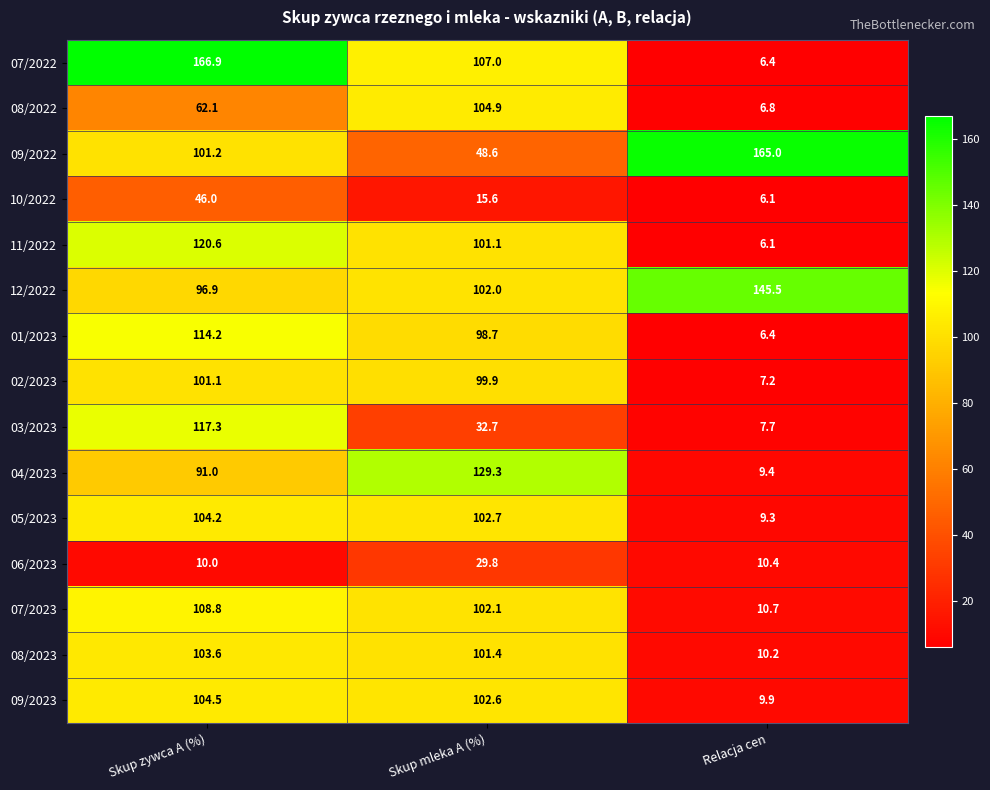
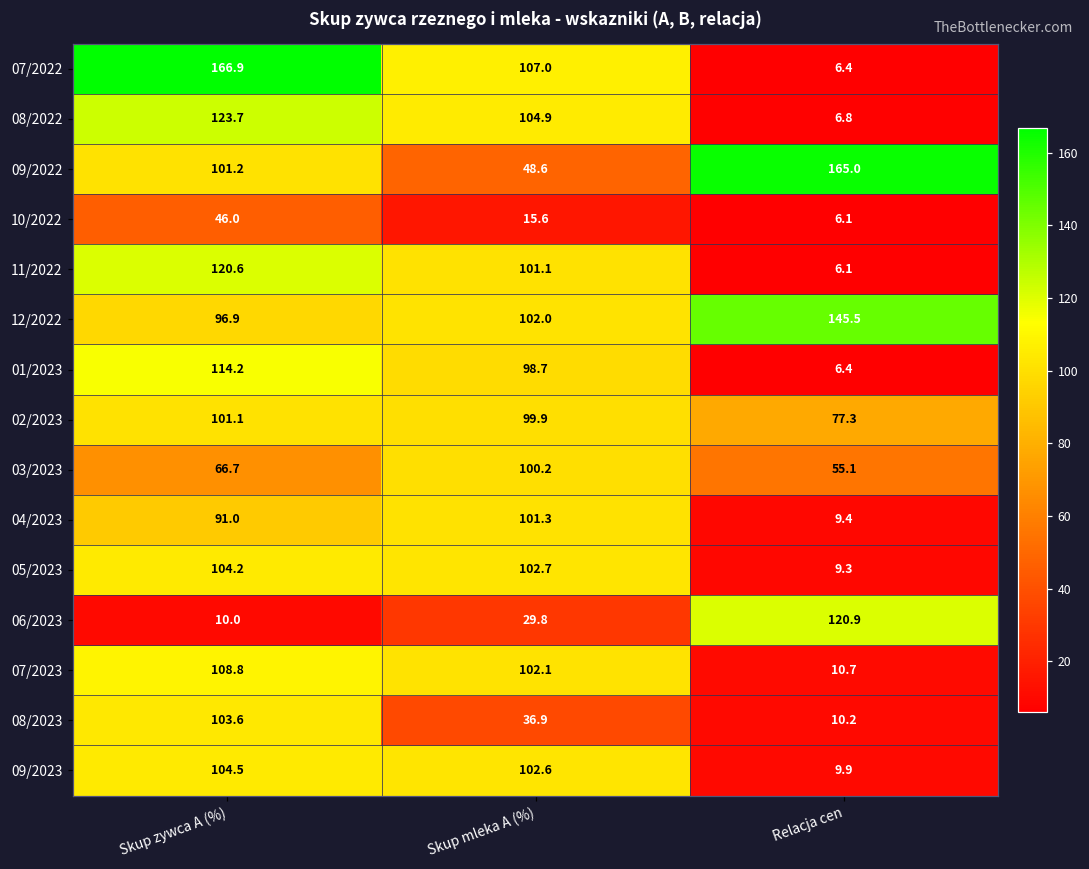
08/2022, Skup zywca A (%): 62.1 -> 123.7
02/2023, Relacja cen: 7.2 -> 77.3
03/2023, Skup zywca A (%): 117.3 -> 66.7
03/2023, Skup mleka A (%): 32.7 -> 100.2
03/2023, Relacja cen: 7.7 -> 55.1
04/2023, Skup mleka A (%): 129.3 -> 101.3
06/2023, Relacja cen: 10.4 -> 120.9
08/2023, Skup mleka A (%): 101.4 -> 36.9
